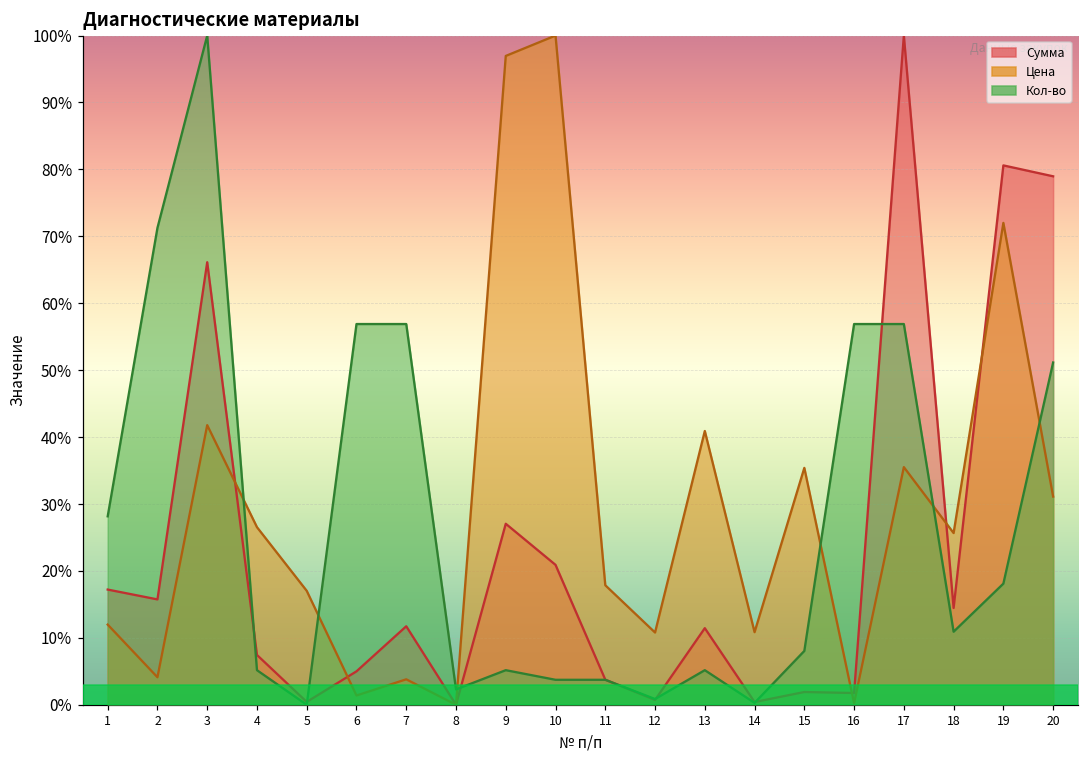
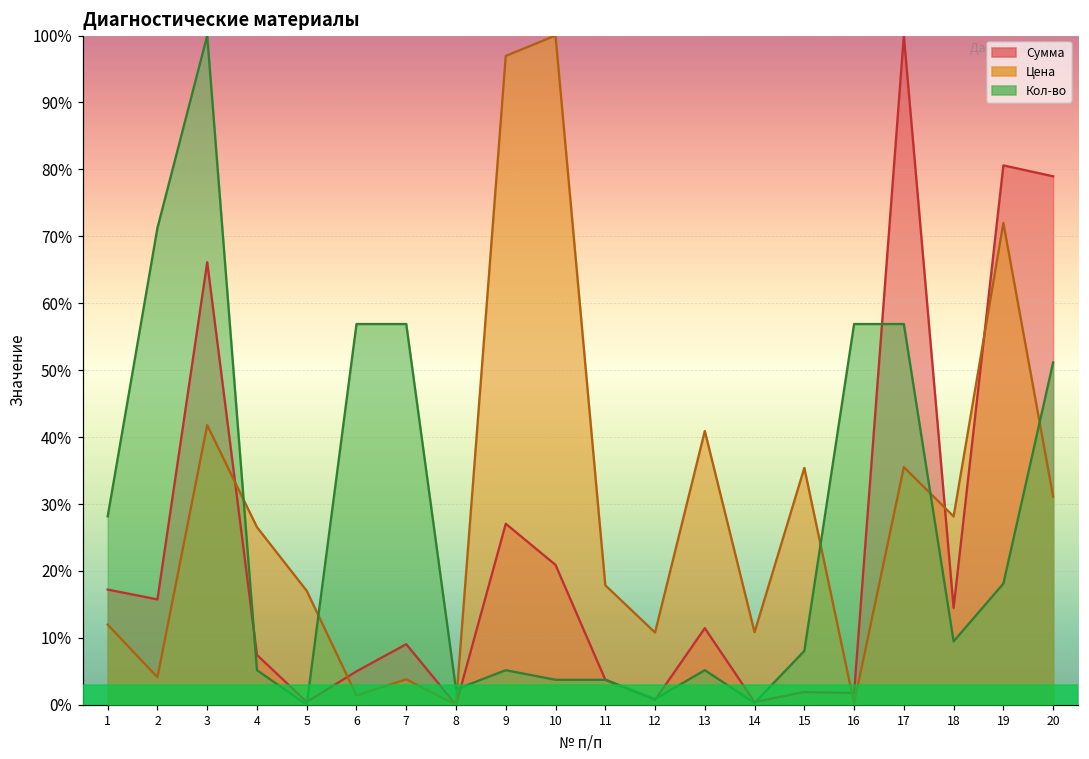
Сумма, 7: 12% -> 9%
Цена, 18: 26% -> 28%
Кол-во, 18: 11% -> 9%
